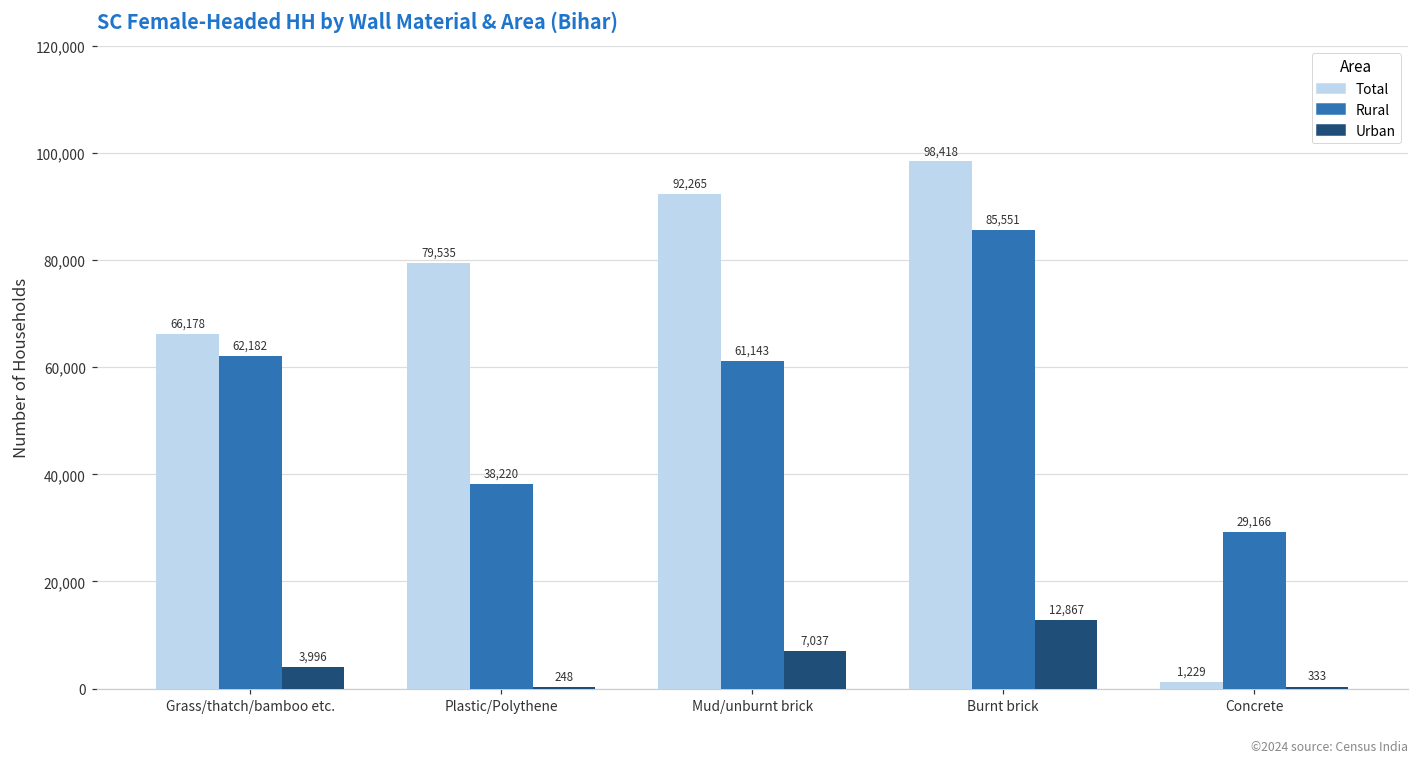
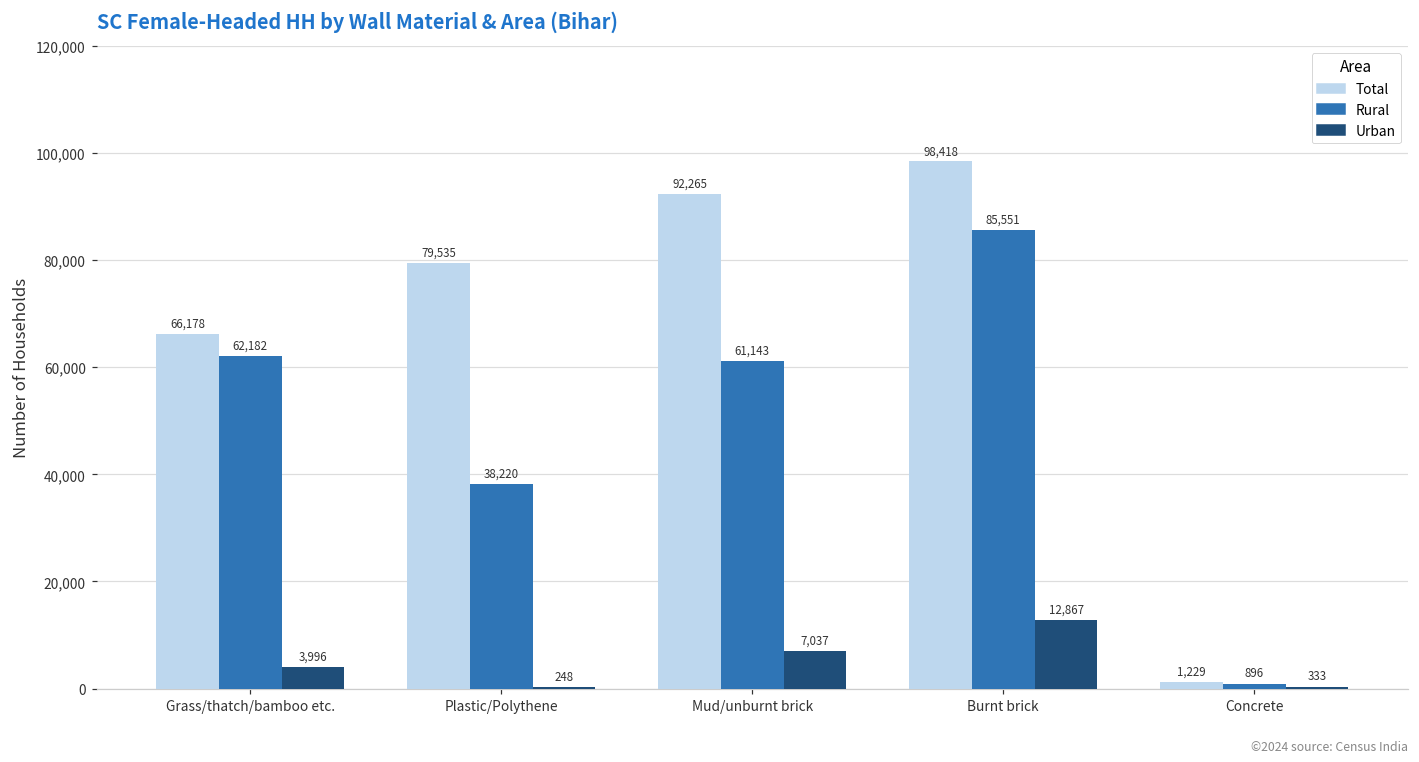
Rural, Concrete: 29,166 -> 896
